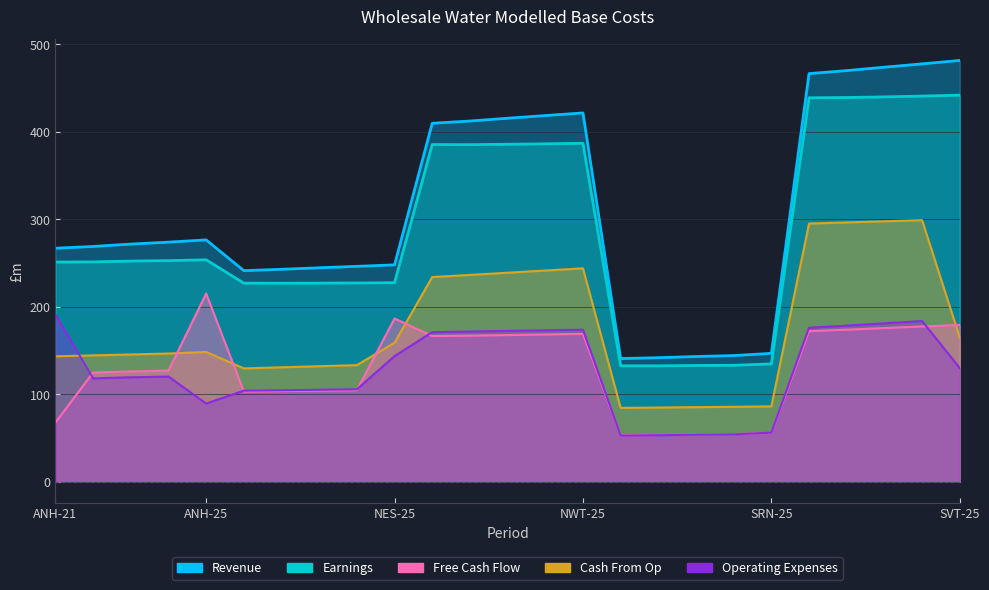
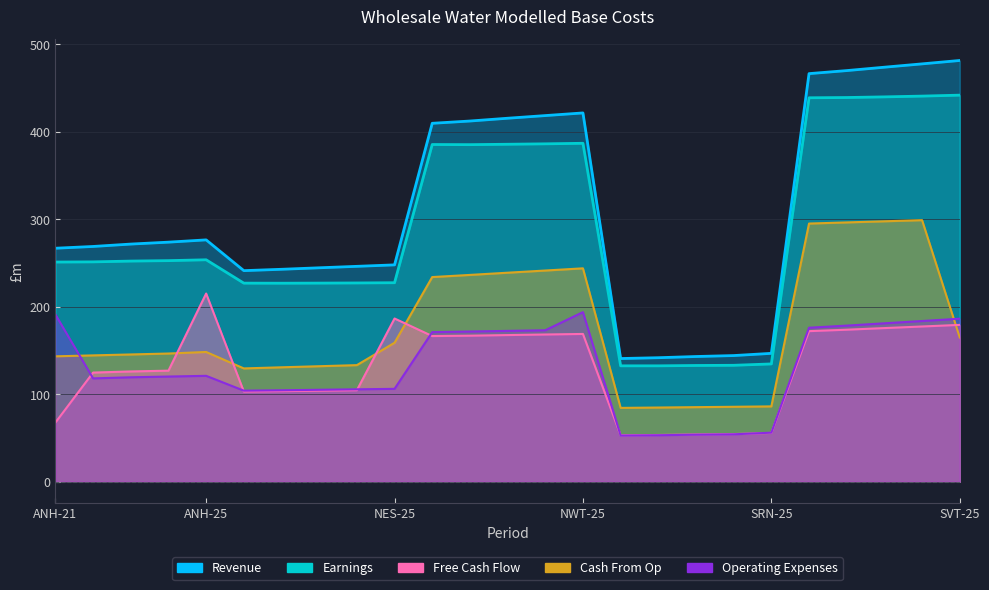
Operating Expenses, ANH-25: 90 -> 120
Operating Expenses, NES-25: 140 -> 110
Operating Expenses, NWT-25: 170 -> 190
Operating Expenses, SVT-25: 130 -> 190
